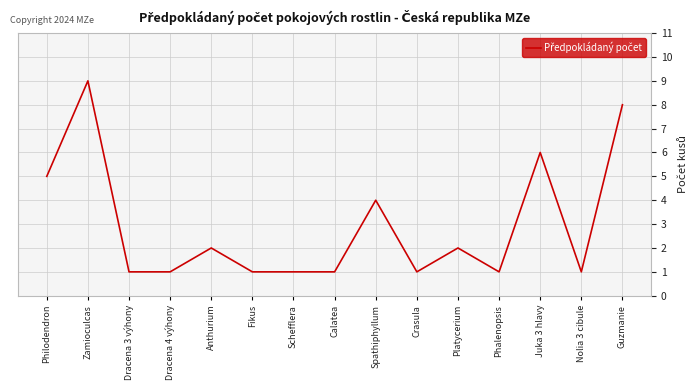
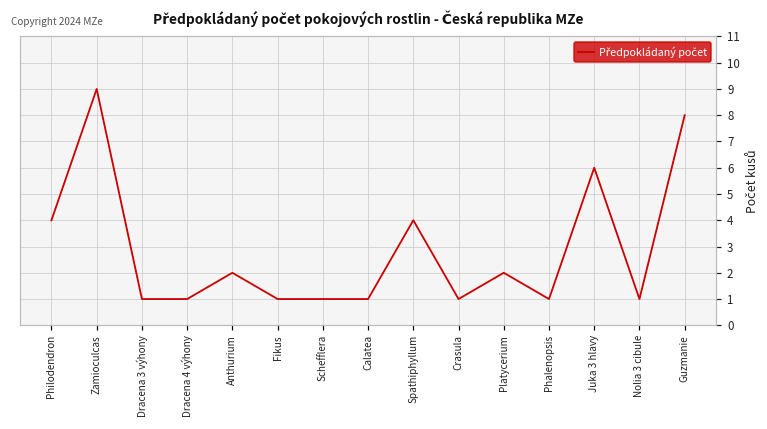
Philodendron: 5 -> 4
